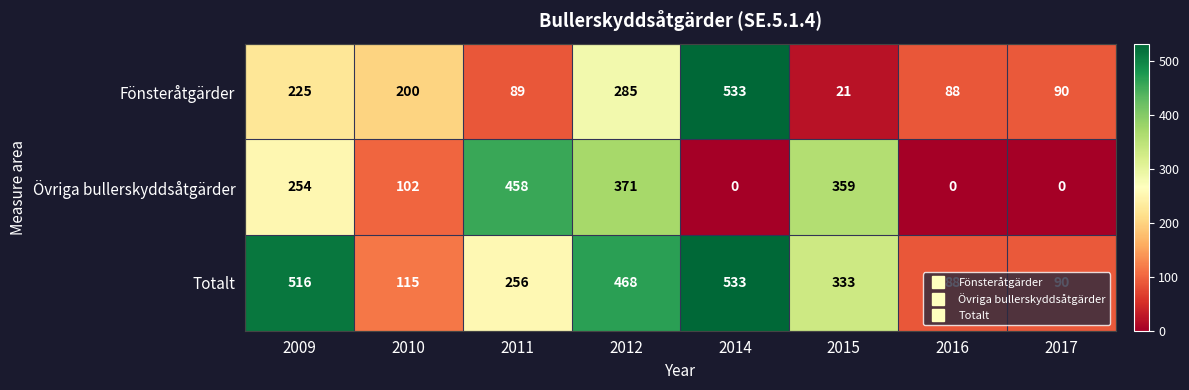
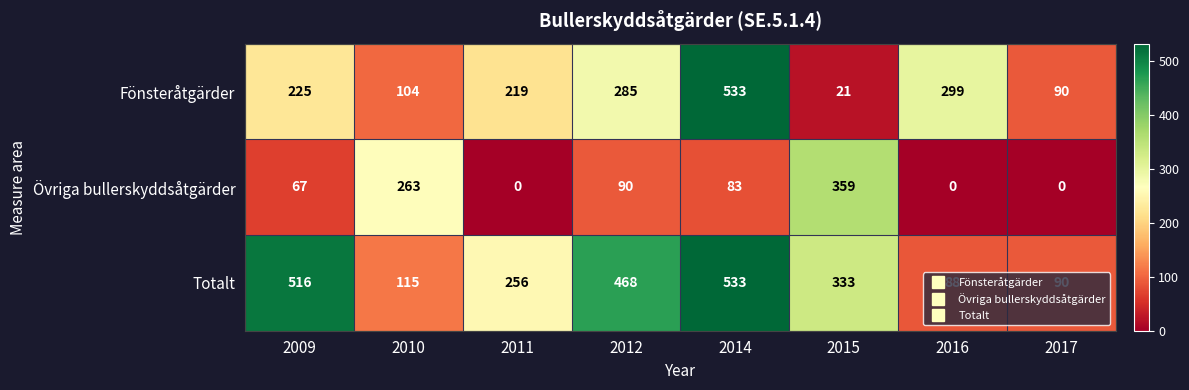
Fönsteråtgärder, 2010: 200 -> 104
Fönsteråtgärder, 2011: 89 -> 219
Fönsteråtgärder, 2016: 88 -> 299
Övriga bullerskyddsåtgärder, 2009: 254 -> 67
Övriga bullerskyddsåtgärder, 2010: 102 -> 263
Övriga bullerskyddsåtgärder, 2011: 458 -> 0
Övriga bullerskyddsåtgärder, 2012: 371 -> 90
Övriga bullerskyddsåtgärder, 2014: 0 -> 83
